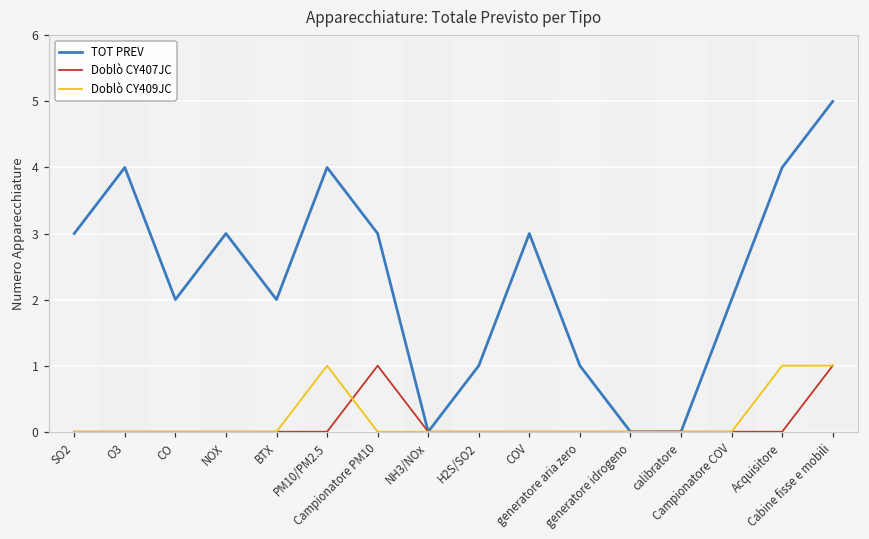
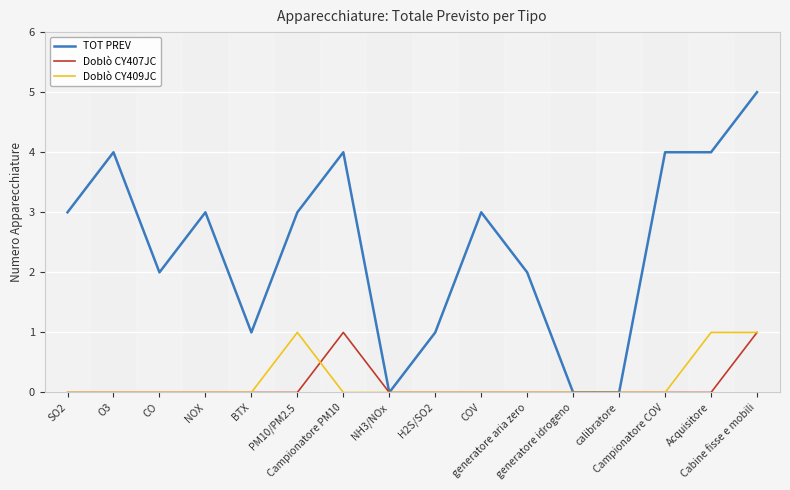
TOT PREV, BTX: 2 -> 1
TOT PREV, PM10/PM2.5: 4 -> 3
TOT PREV, Campionatore PM10: 3 -> 4
TOT PREV, generatore aria zero: 1 -> 2
TOT PREV, Campionatore COV: 2 -> 4
